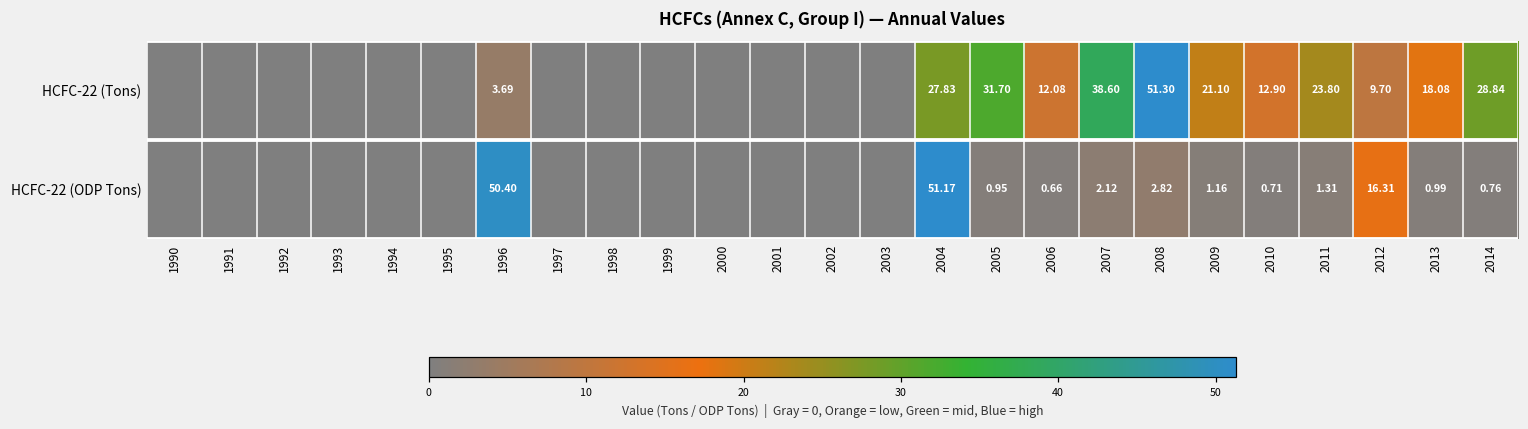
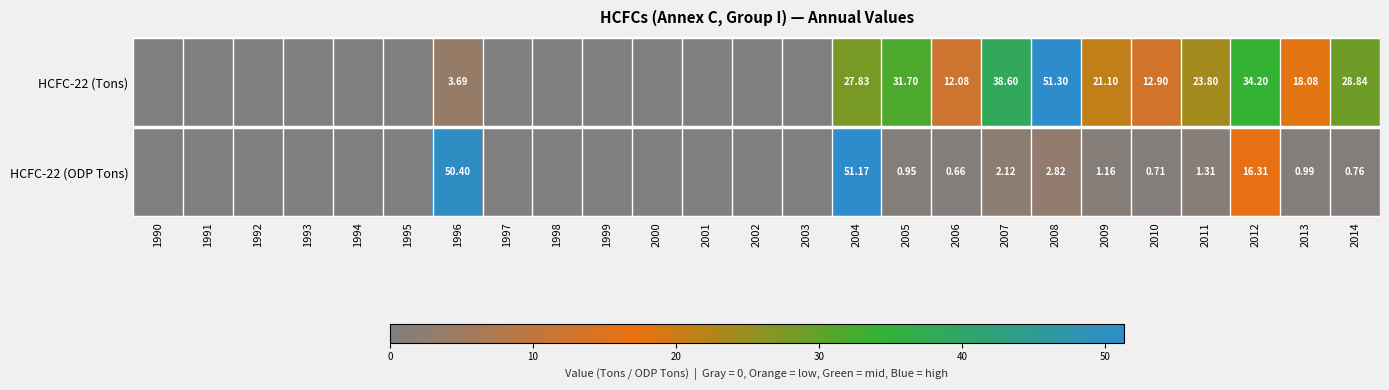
HCFC-22 (Tons), 2012: 9.70 -> 34.20
